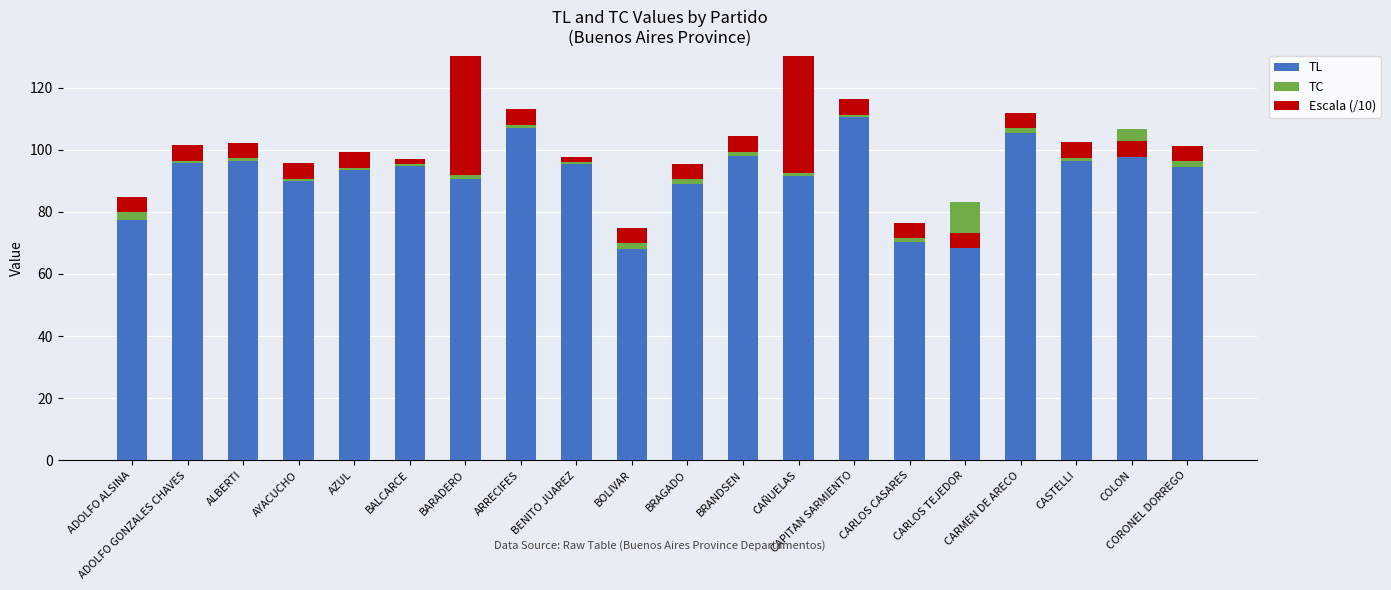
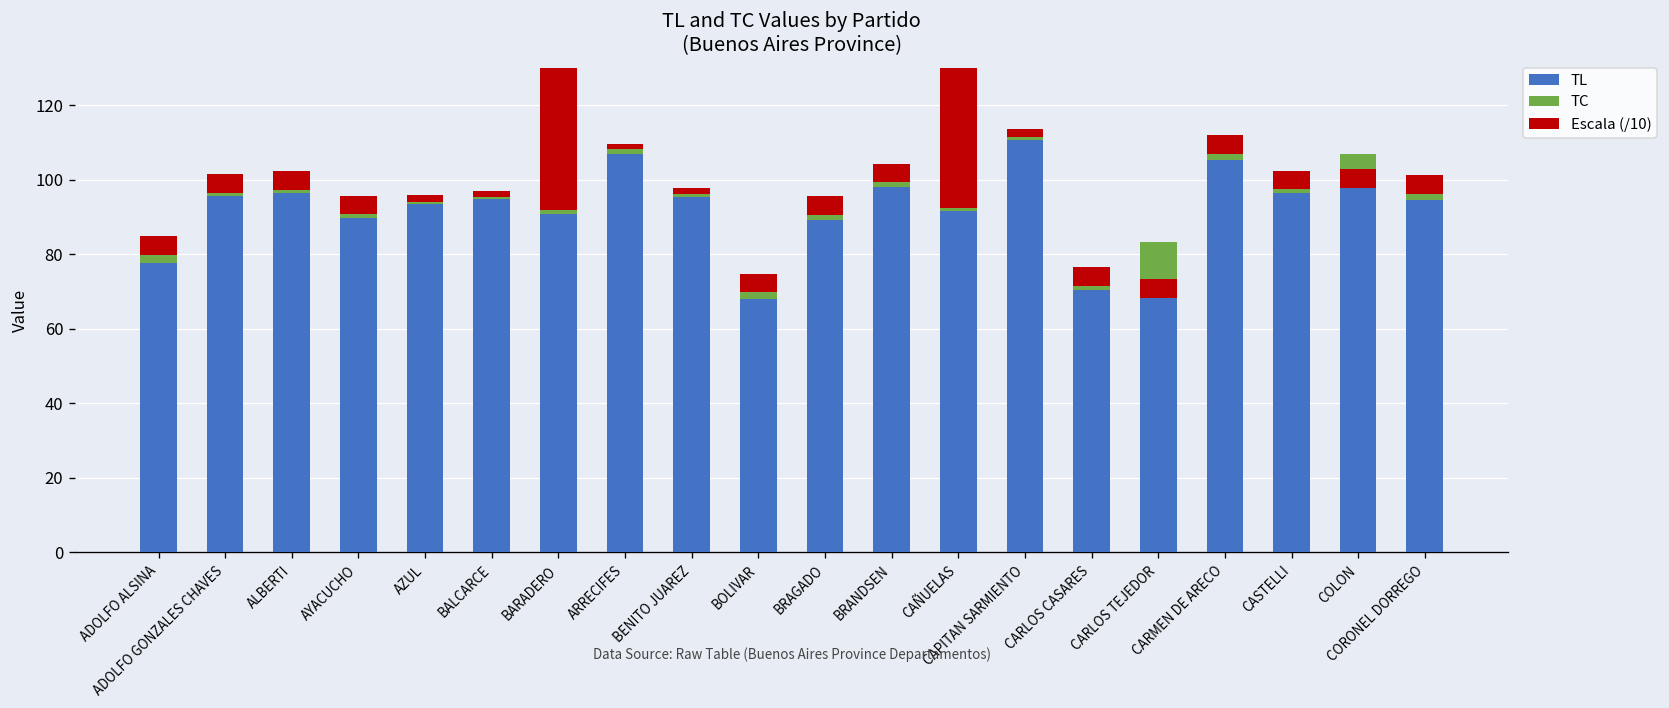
Escala (/10), AZUL: 5 -> 2
Escala (/10), ARRECIFES: 5 -> 1
Escala (/10), CAPITAN SARMIENTO: 5 -> 2
